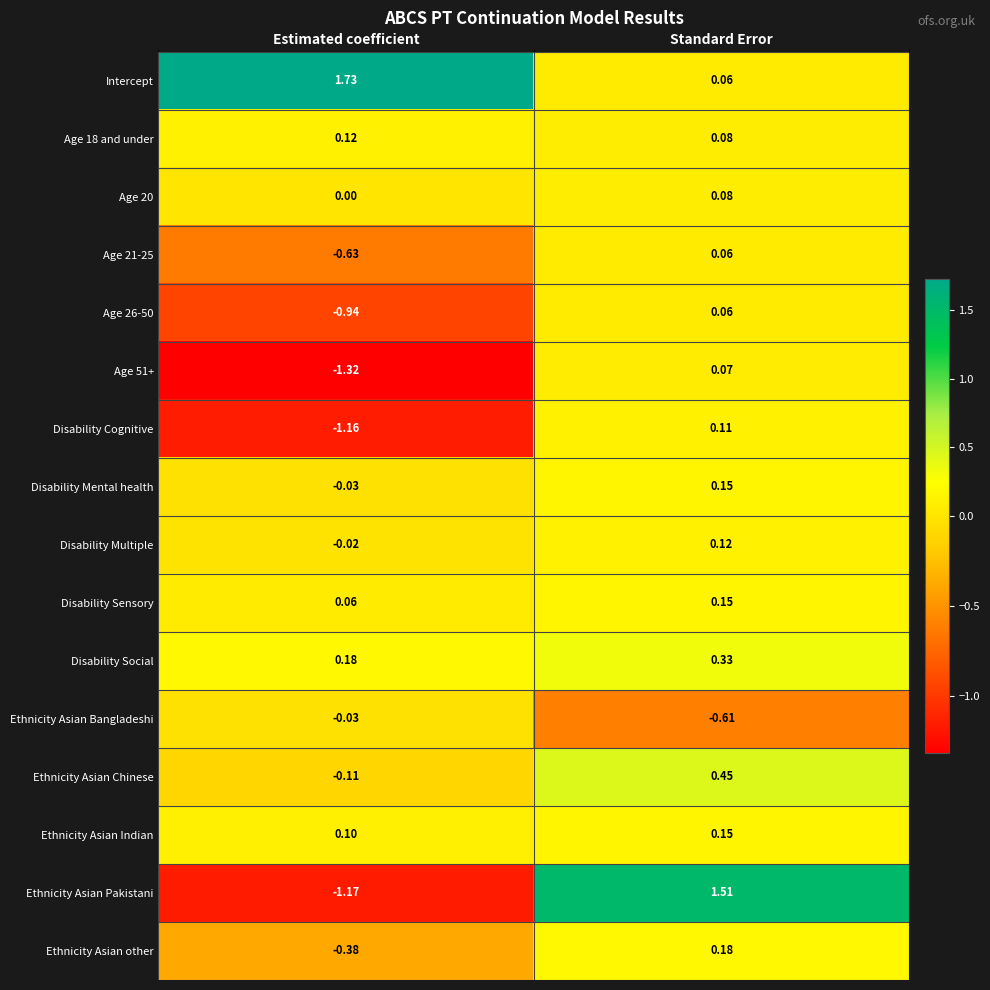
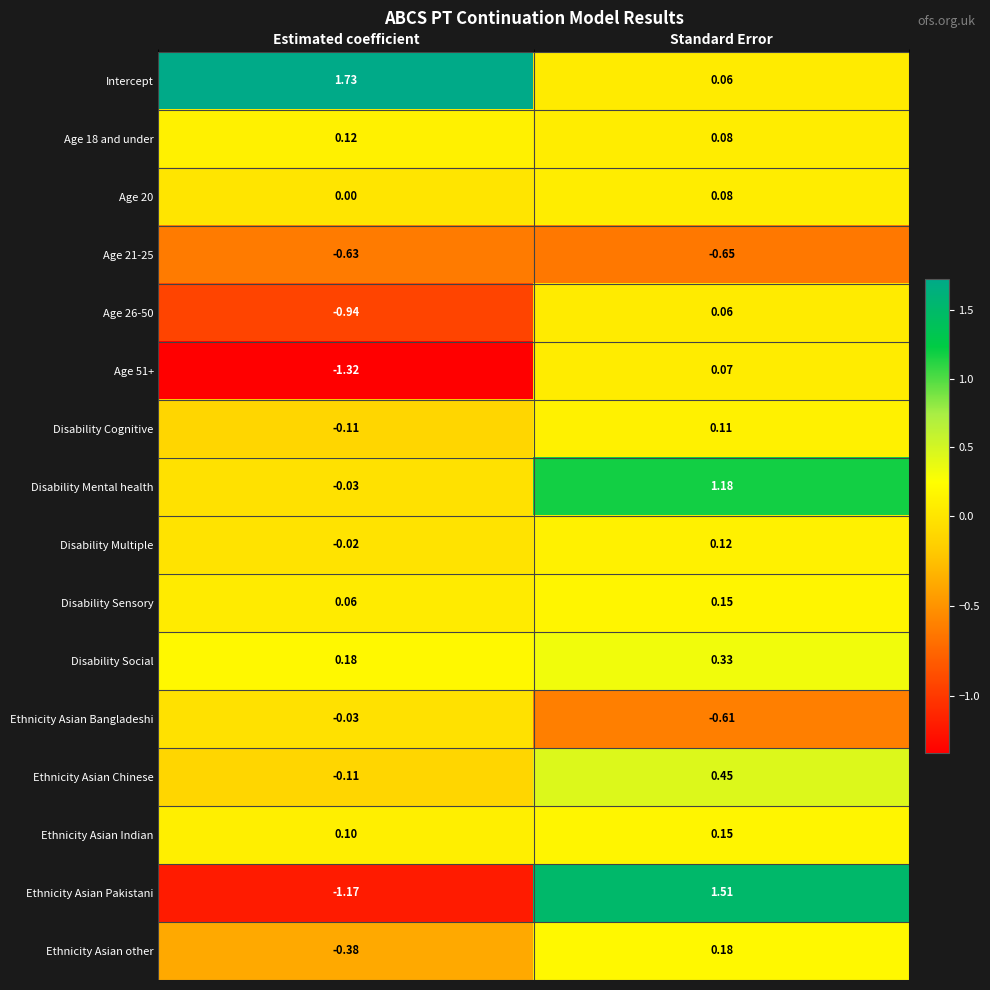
Age 21-25, Standard Error: 0.06 -> -0.65
Disability Cognitive, Estimated coefficient: -1.16 -> -0.11
Disability Mental health, Standard Error: 0.15 -> 1.18
